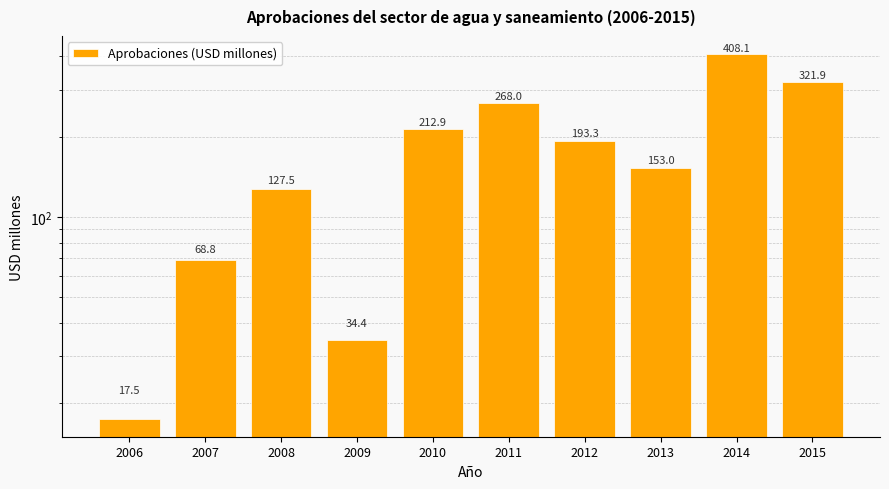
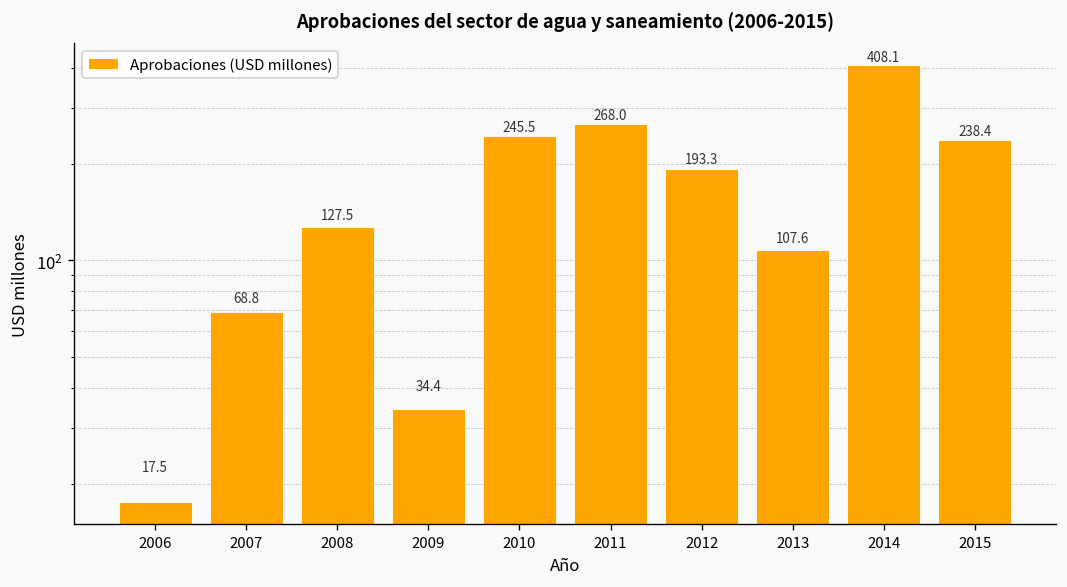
2010: 212.9 -> 245.5
2013: 153.0 -> 107.6
2015: 321.9 -> 238.4
